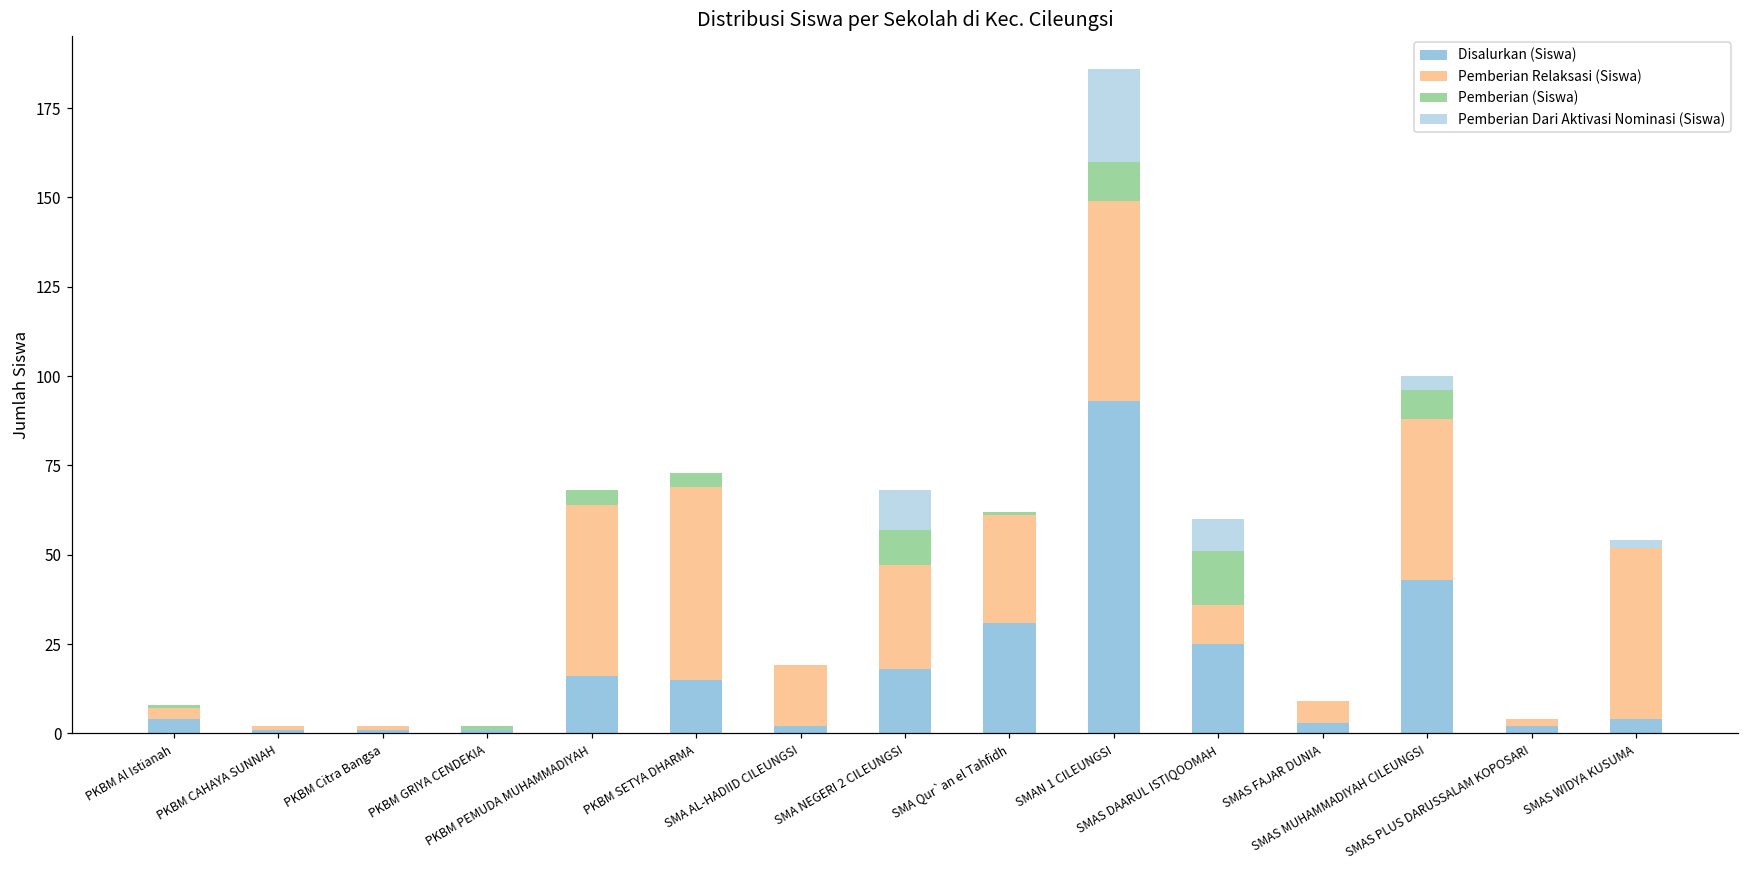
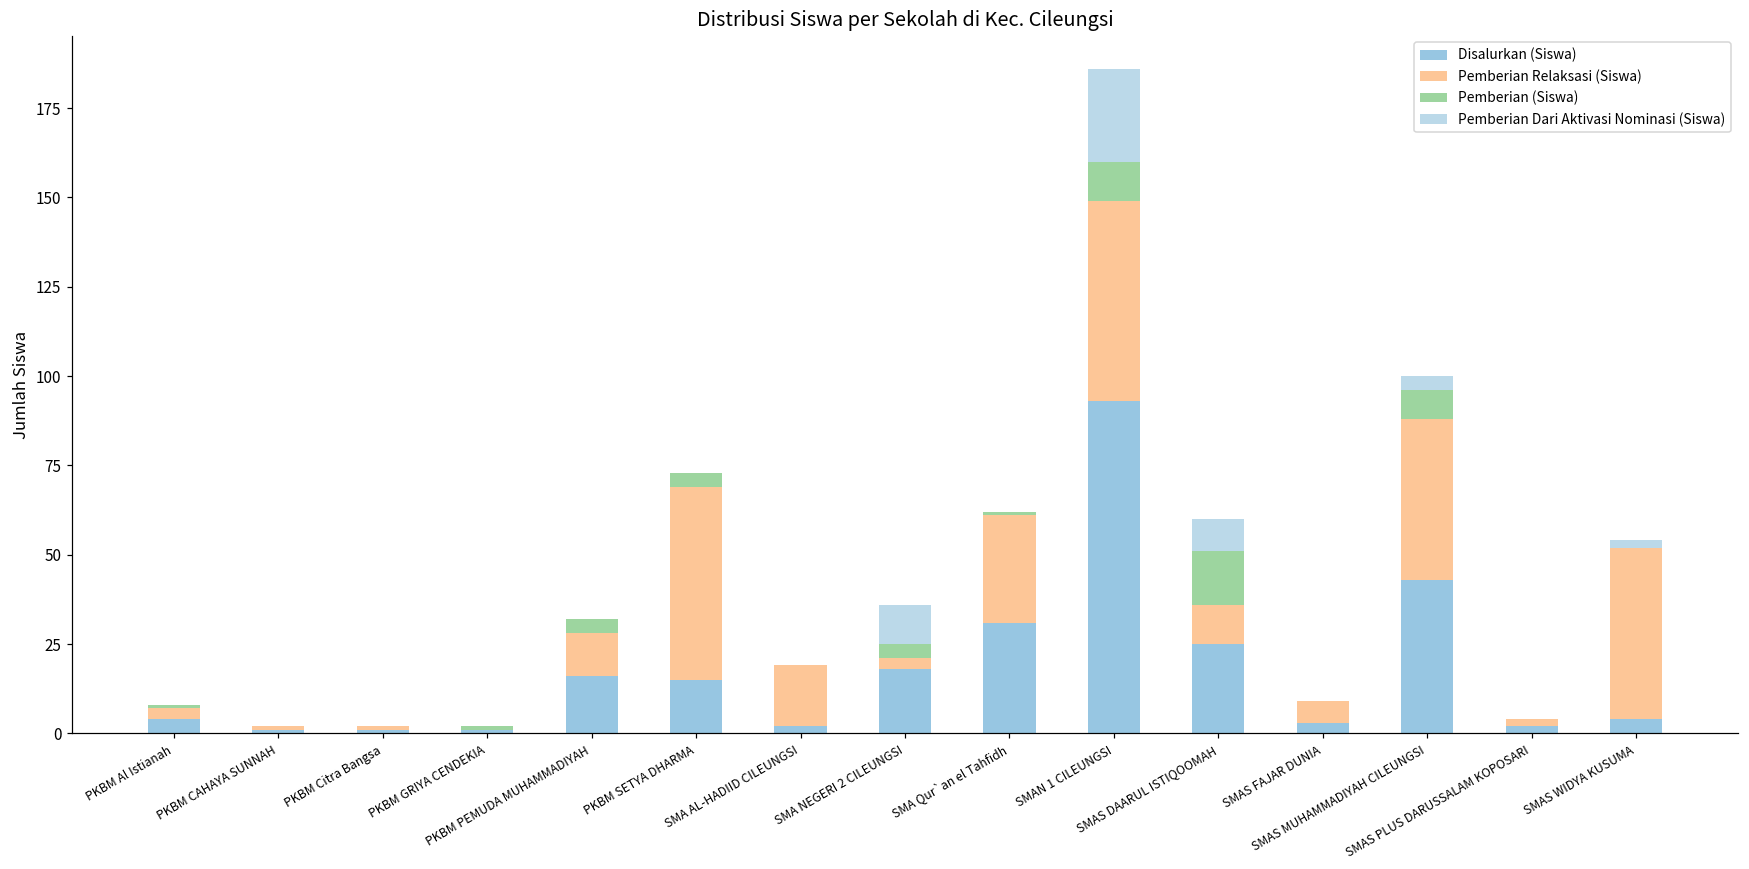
Pemberian Relaksasi (Siswa), PKBM PEMUDA MUHAMMADIYAH: 48 -> 12
Pemberian Relaksasi (Siswa), SMA NEGERI 2 CILEUNGSI: 29 -> 3
Pemberian (Siswa), SMA NEGERI 2 CILEUNGSI: 10 -> 4
